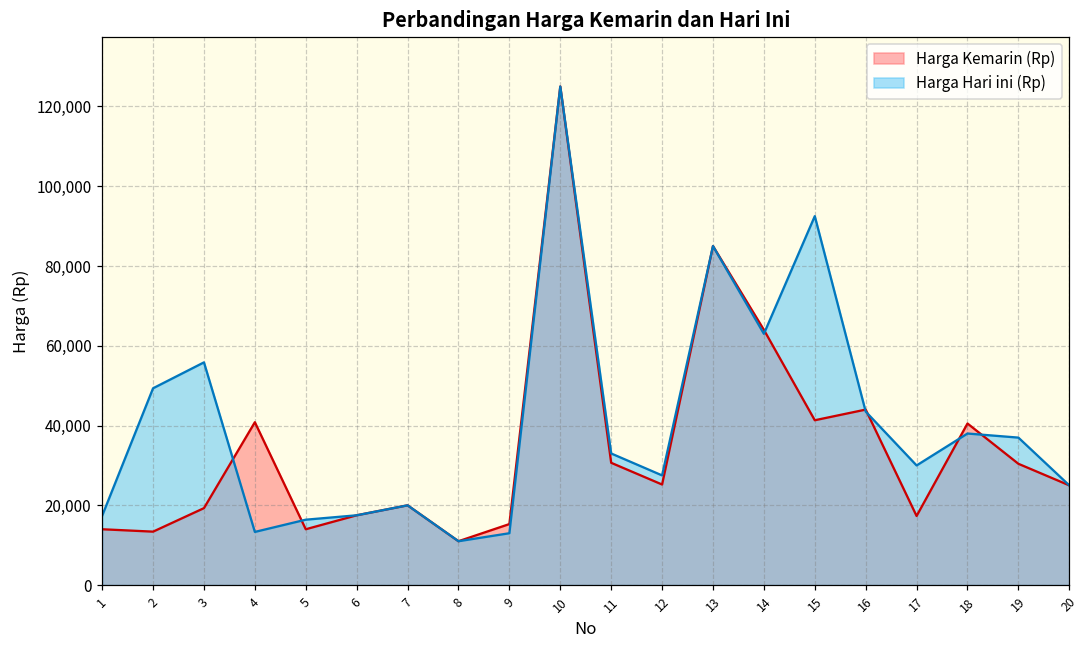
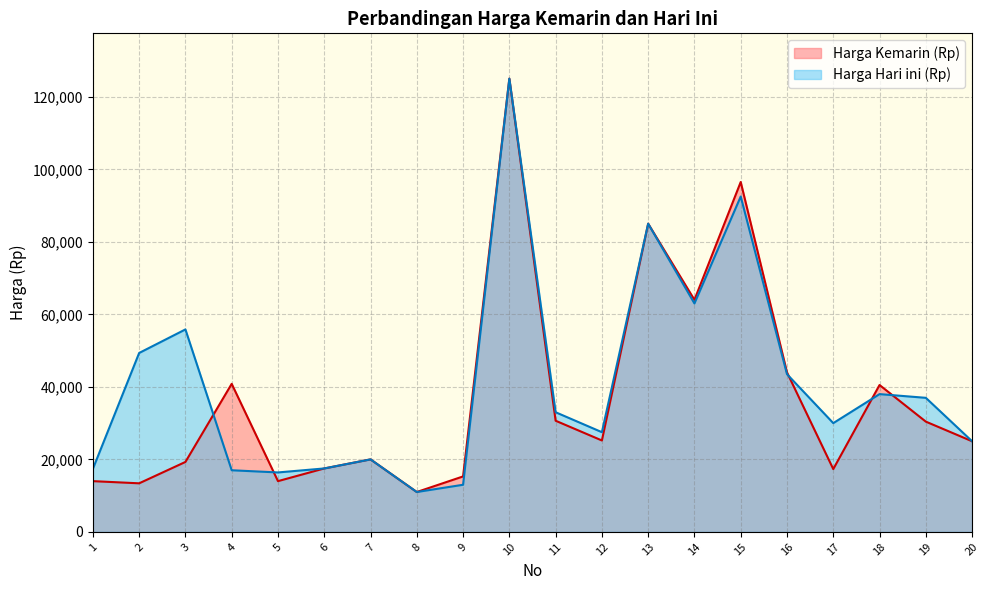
Harga Hari ini (Rp), 4: 13,000 -> 17,000
Harga Kemarin (Rp), 15: 41,000 -> 97,000
